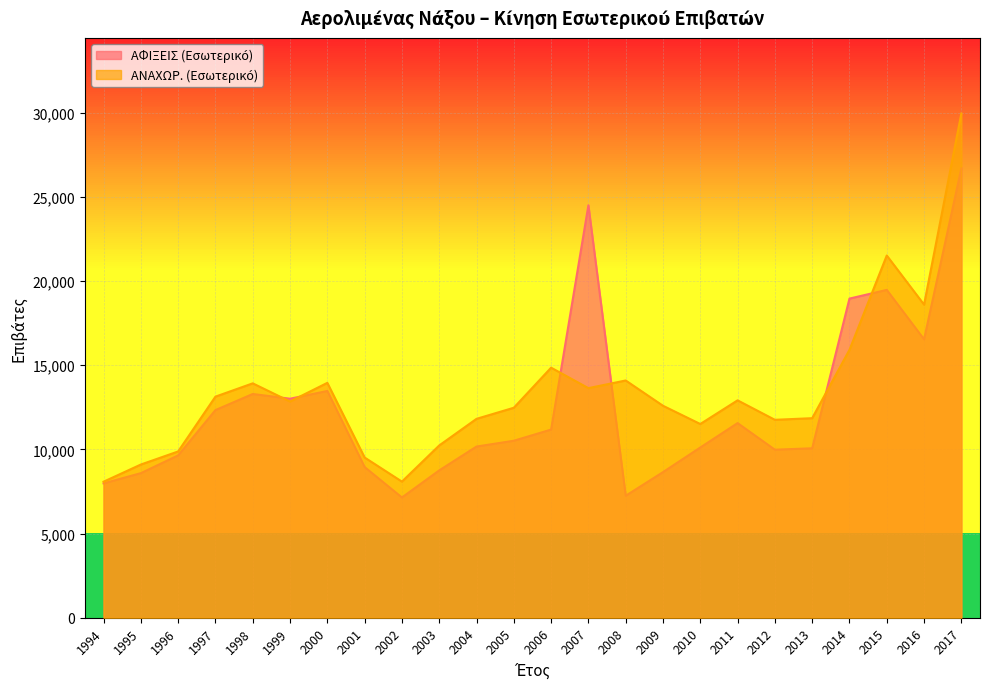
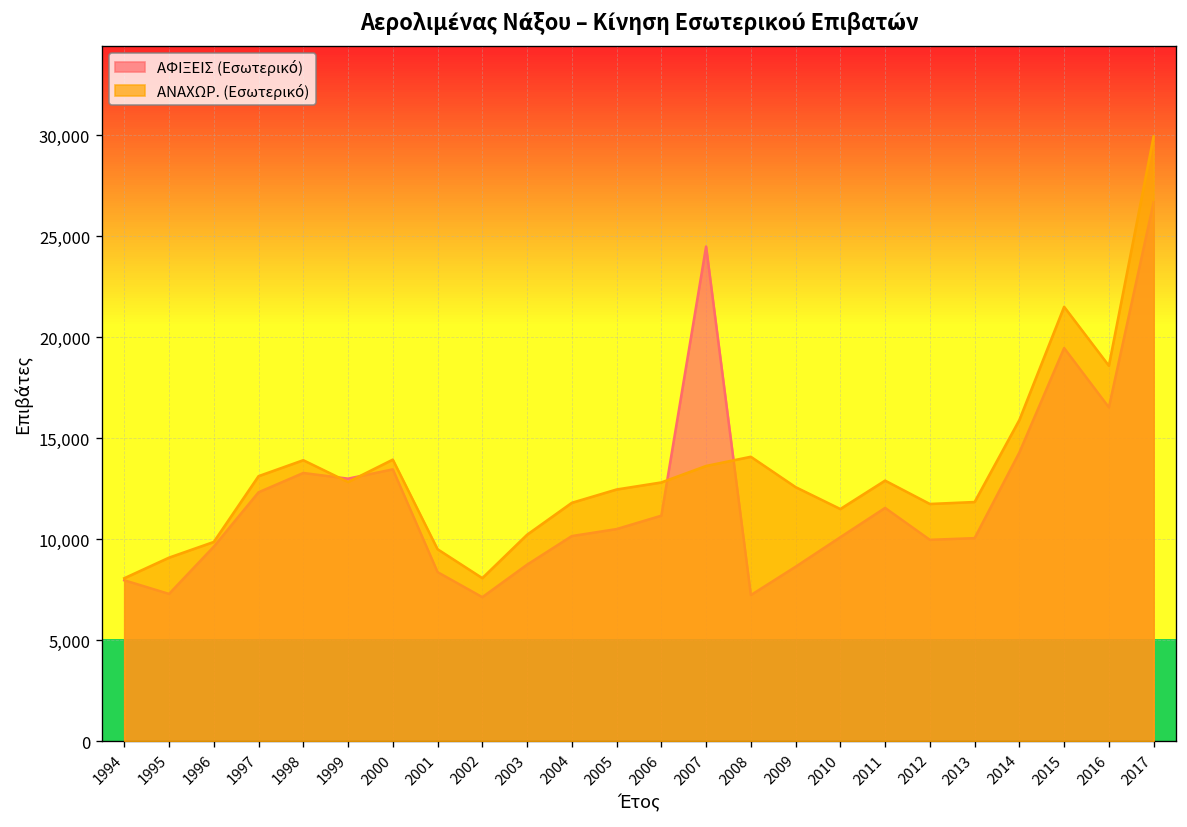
ΑΦΙΞΕΙΣ (Εσωτερικό), 1995: 8,600 -> 7,300
ΑΦΙΞΕΙΣ (Εσωτερικό), 2001: 9,000 -> 8,400
ΑΝΑΧΩΡ. (Εσωτερικό), 2006: 14,900 -> 12,800
ΑΦΙΞΕΙΣ (Εσωτερικό), 2014: 19,000 -> 14,300
